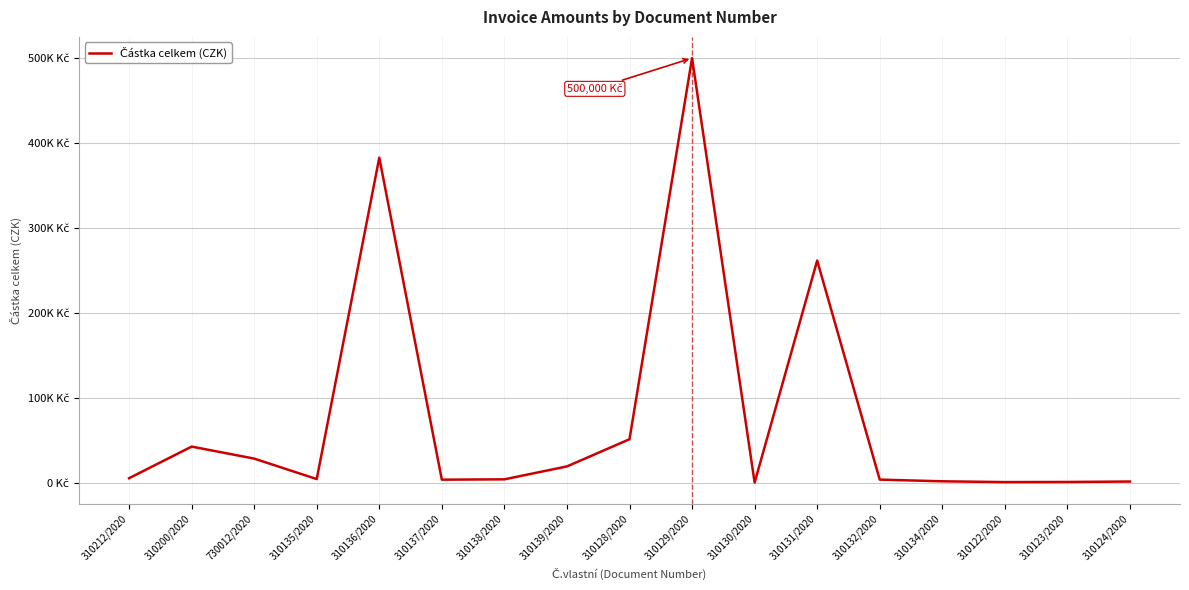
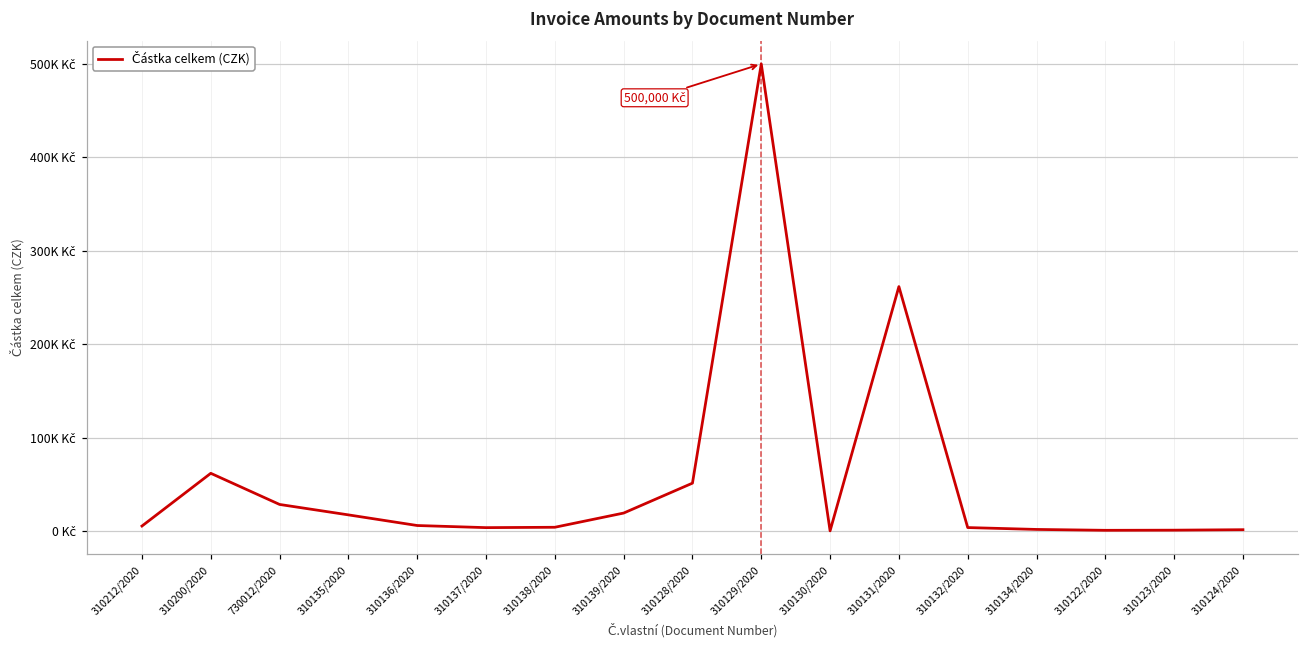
310200/2020: 40K Kč -> 60K Kč
310135/2020: 0K Kč -> 20K Kč
310136/2020: 380K Kč -> 10K Kč
